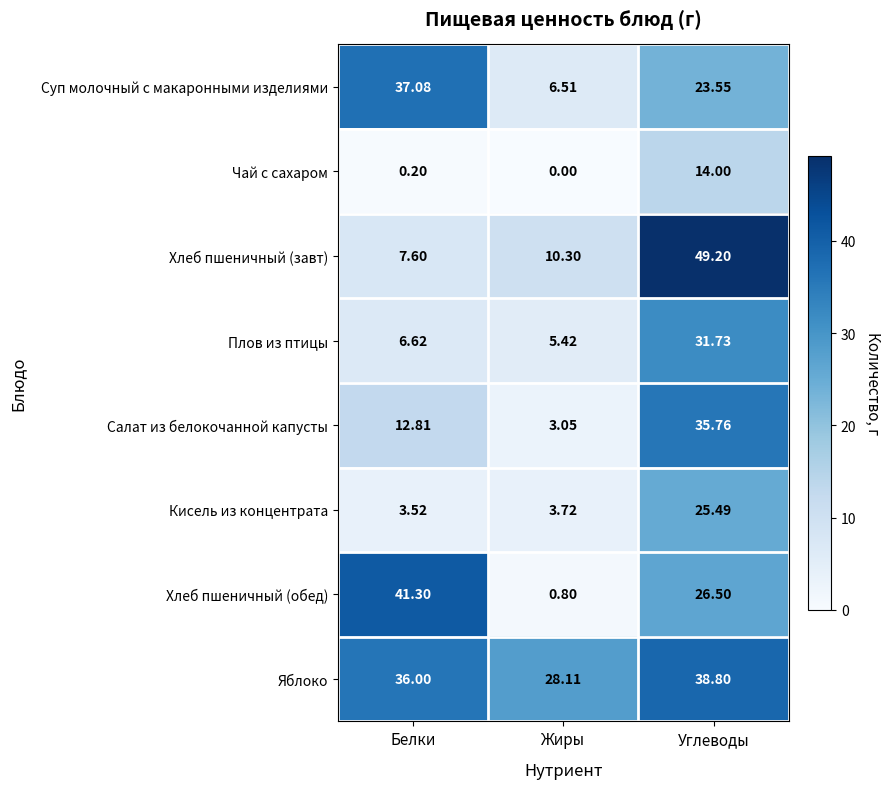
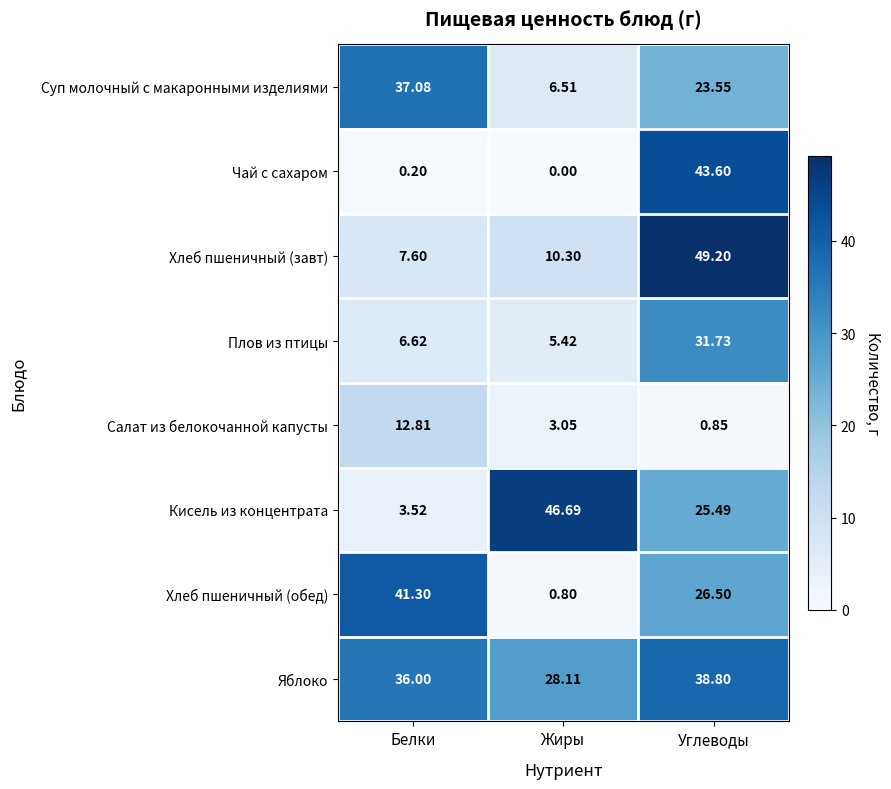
Чай с сахаром, Углеводы: 14.00 -> 43.60
Салат из белокочанной капусты, Углеводы: 35.76 -> 0.85
Кисель из концентрата, Жиры: 3.72 -> 46.69
